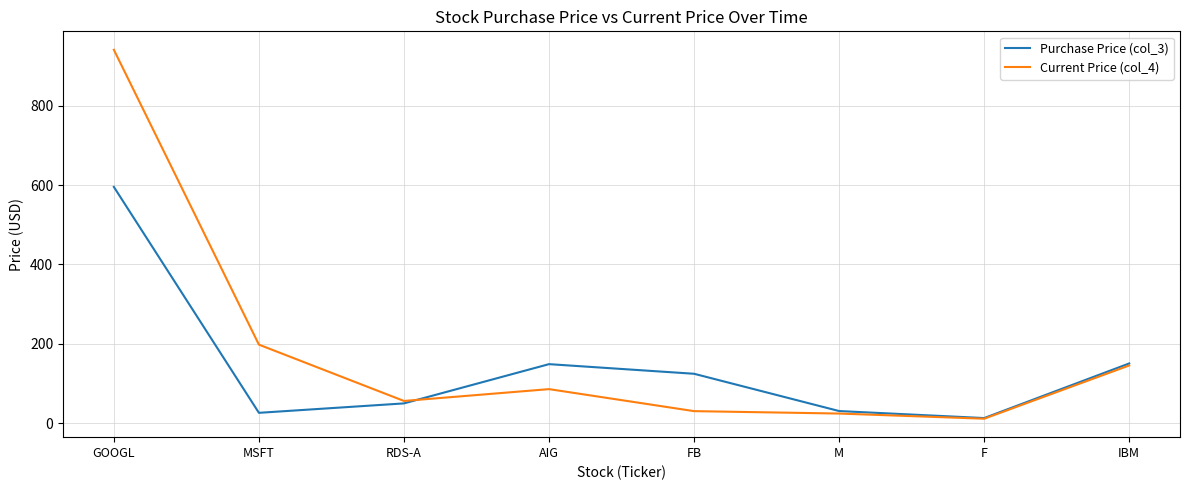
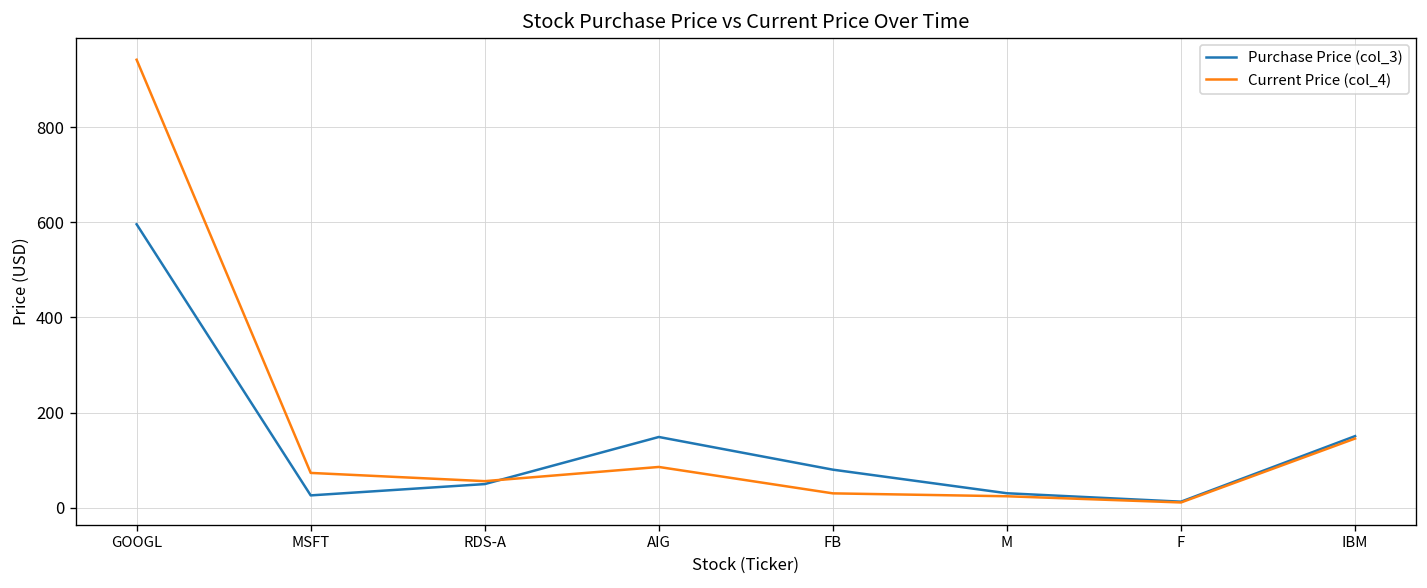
Current Price (col_4), MSFT: 200 -> 70
Purchase Price (col_3), FB: 120 -> 80
